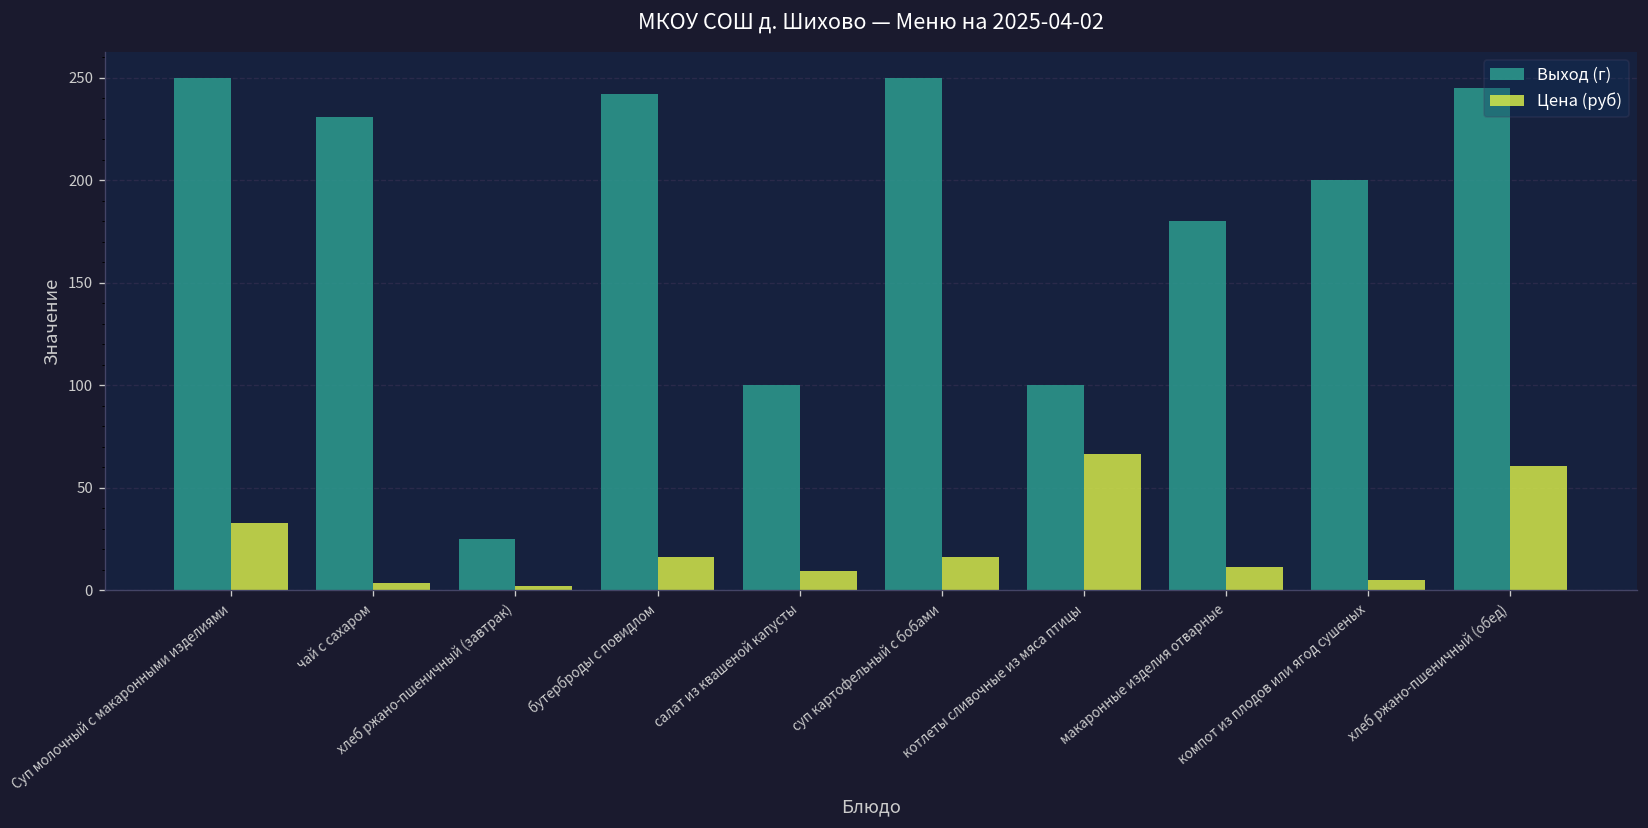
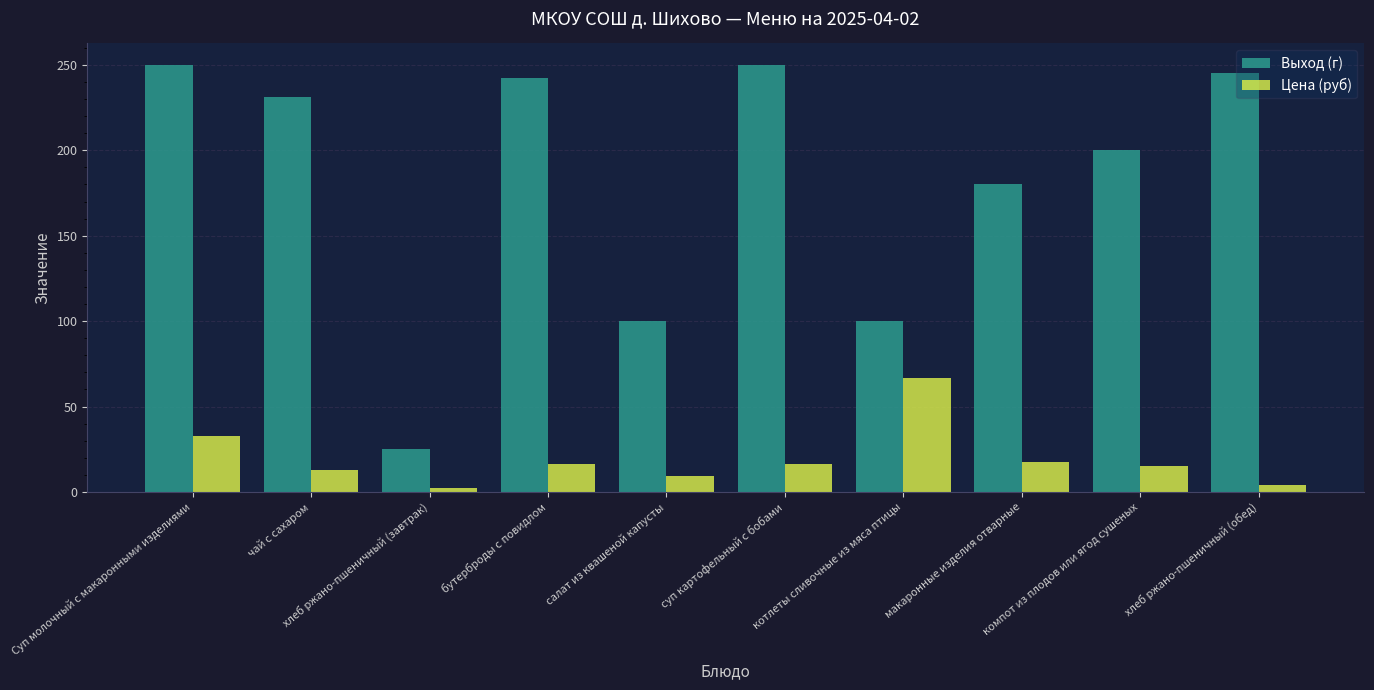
Цена (руб), чай с сахаром: 3 -> 13
Цена (руб), макаронные изделия отварные: 11 -> 17
Цена (руб), компот из плодов или ягод сушеных: 5 -> 15
Цена (руб), хлеб ржано-пшеничный (обед): 61 -> 4
